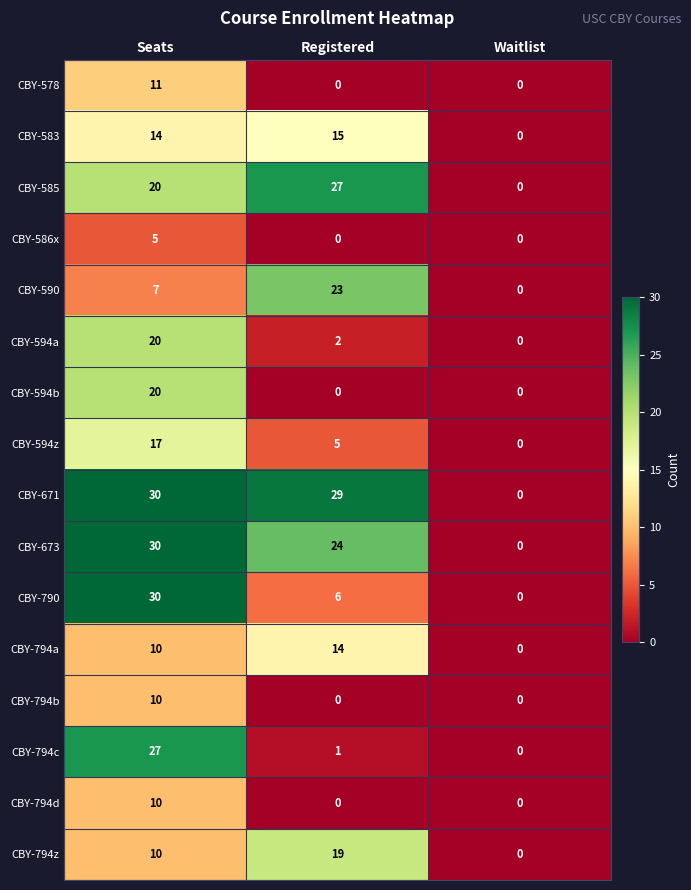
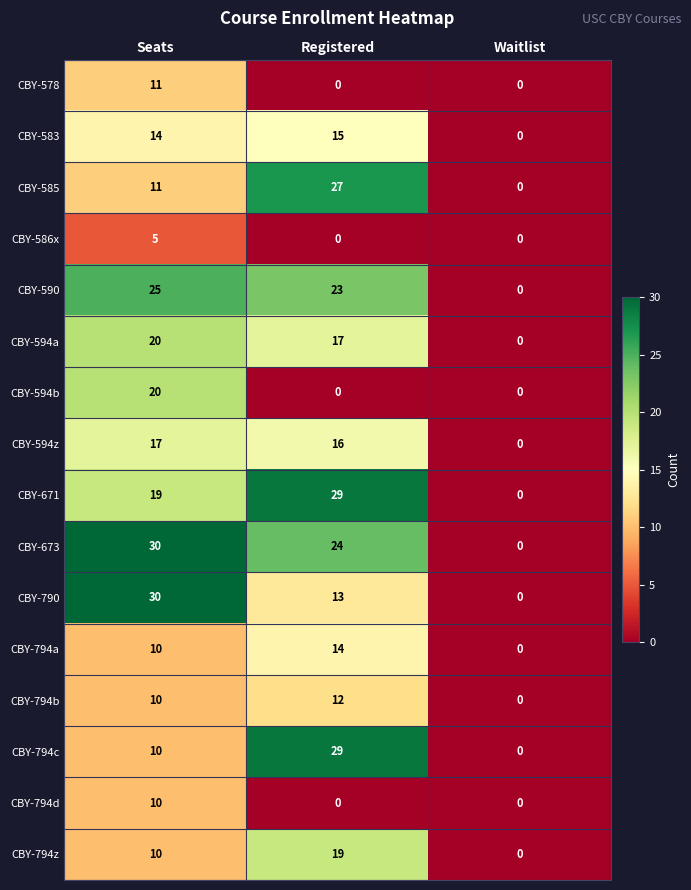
CBY-585, Seats: 20 -> 11
CBY-590, Seats: 7 -> 25
CBY-594a, Registered: 2 -> 17
CBY-594z, Registered: 5 -> 16
CBY-671, Seats: 30 -> 19
CBY-790, Registered: 6 -> 13
CBY-794b, Registered: 0 -> 12
CBY-794c, Seats: 27 -> 10
CBY-794c, Registered: 1 -> 29
